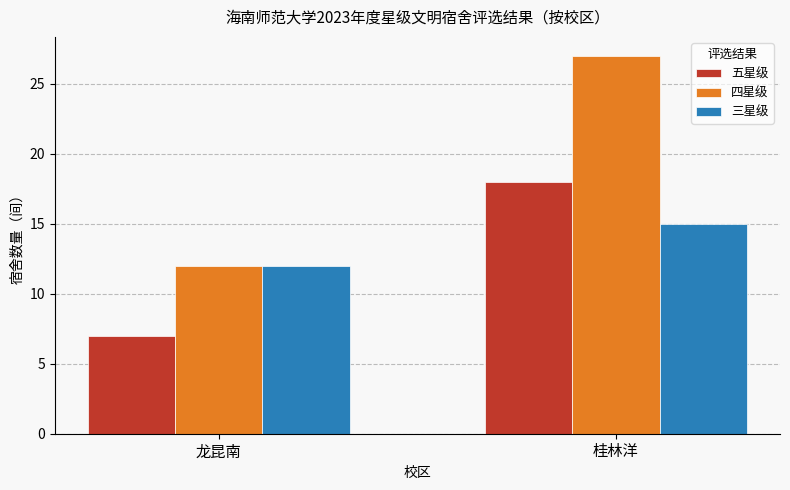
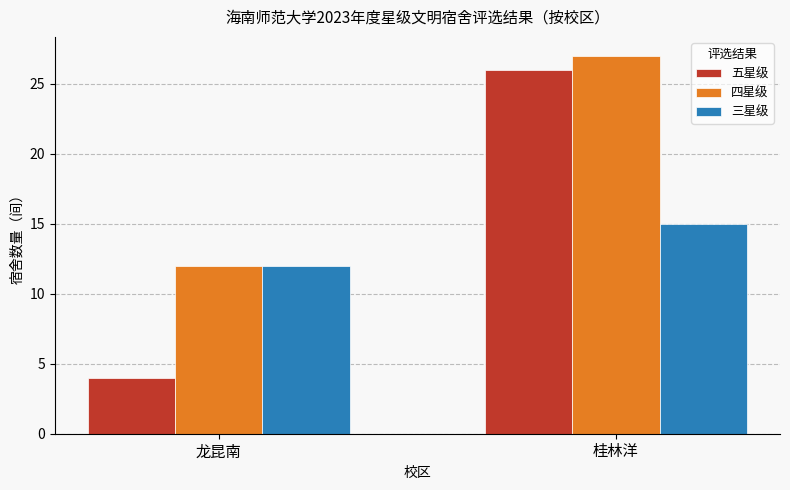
五星级, 龙昆南: 7 -> 4
五星级, 桂林洋: 18 -> 26
